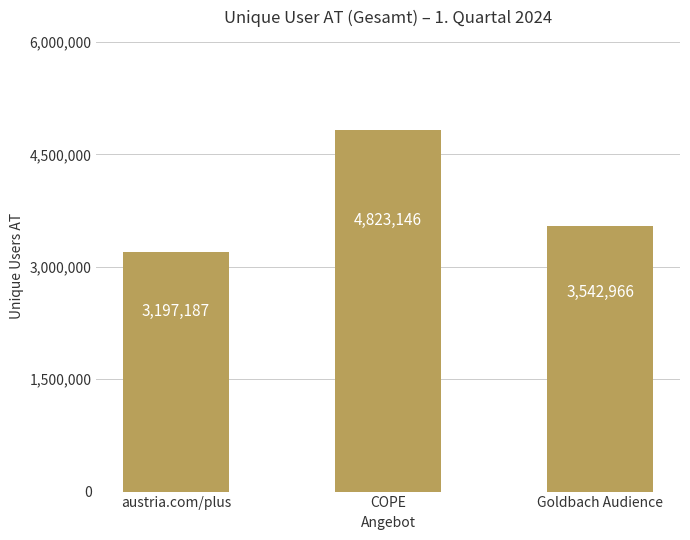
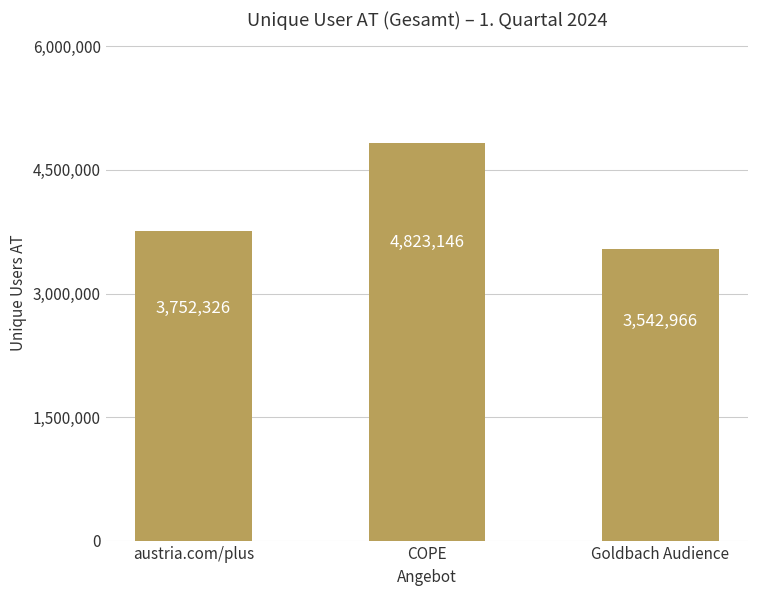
austria.com/plus: 3,197,187 -> 3,752,326
